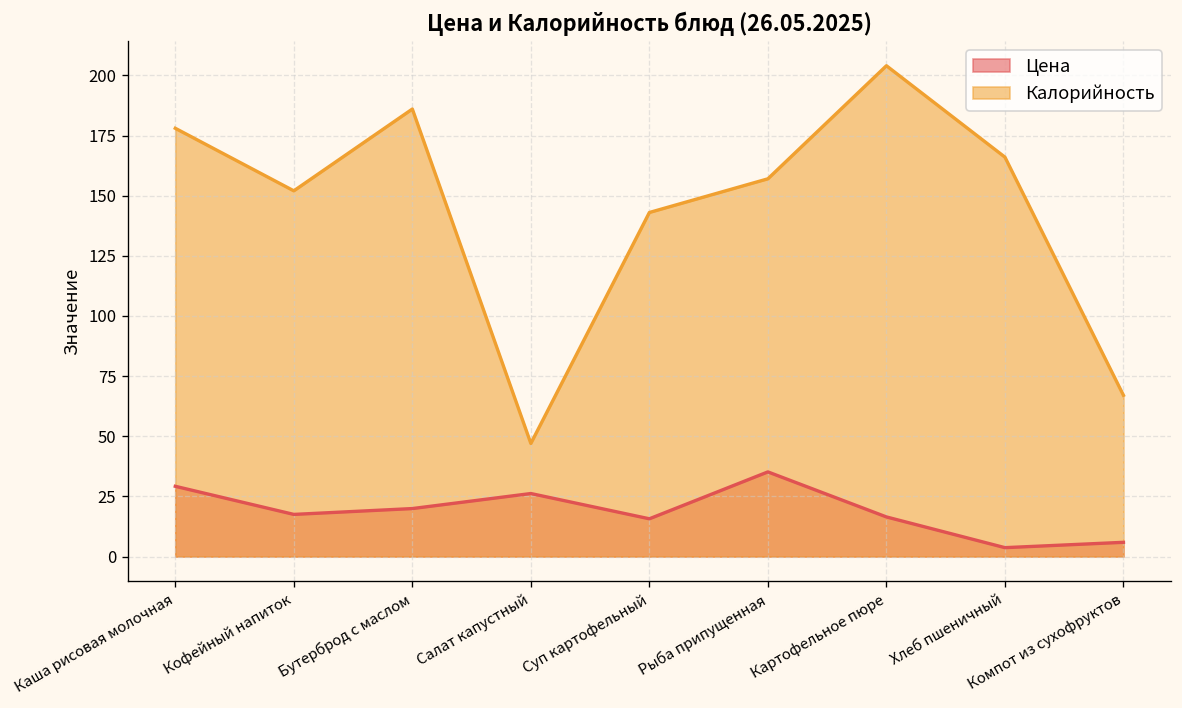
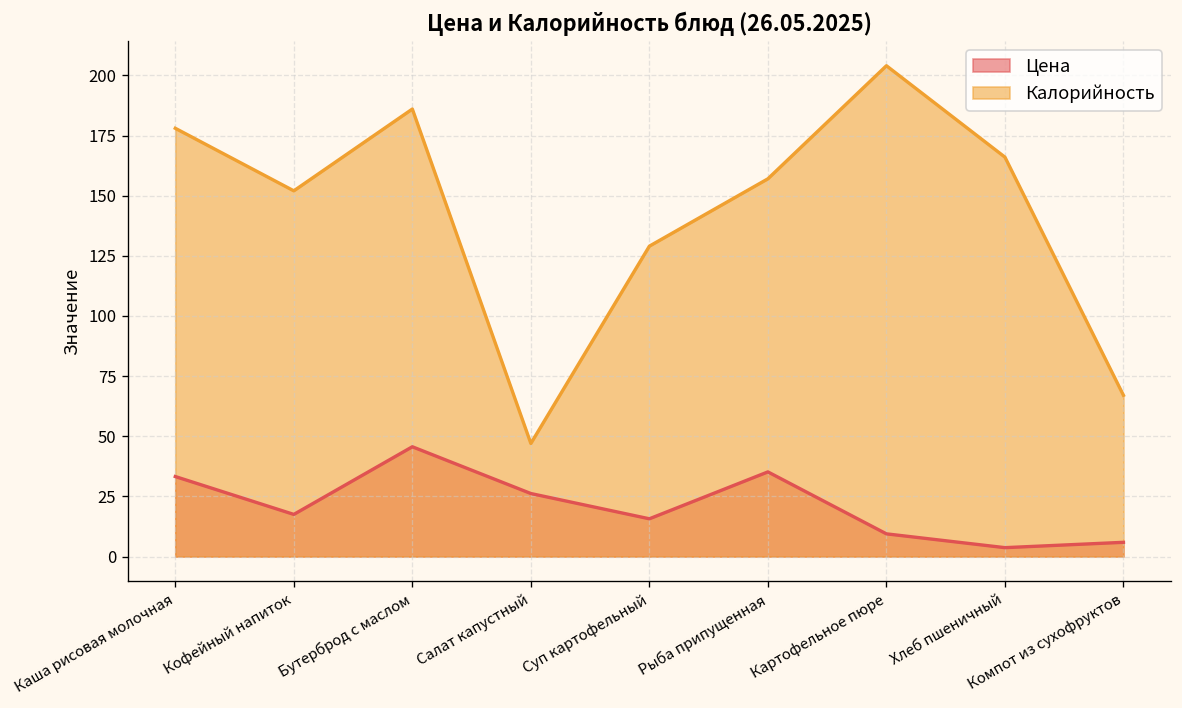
Цена, Каша рисовая молочная: 29 -> 33
Цена, Бутерброд с маслом: 20 -> 46
Калорийность, Суп картофельный: 143 -> 129
Цена, Картофельное пюре: 16 -> 9
